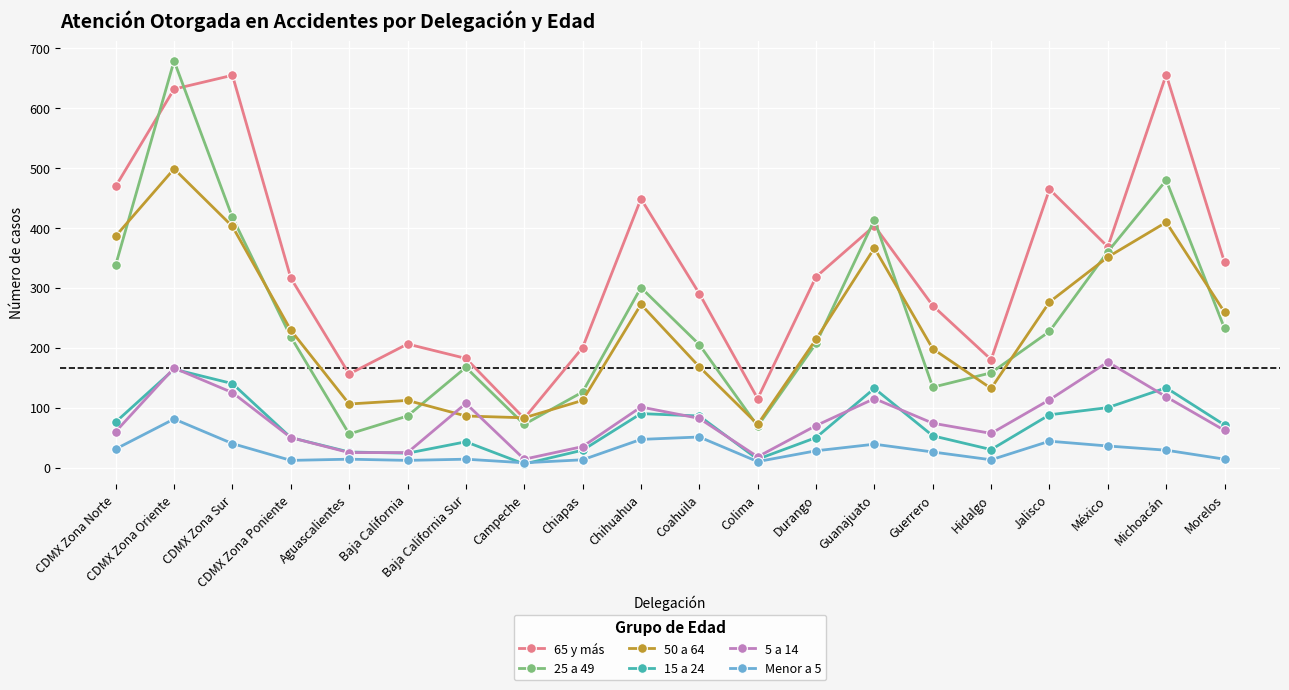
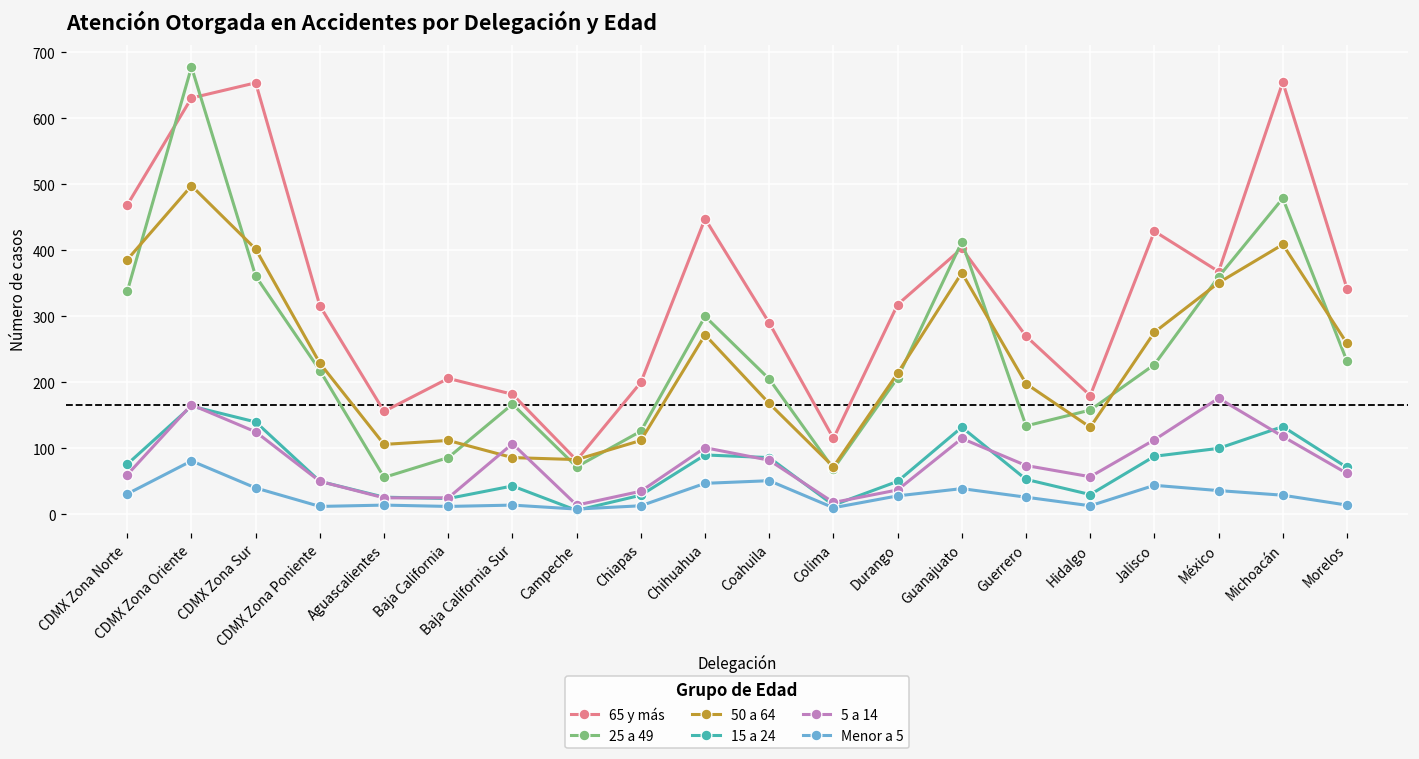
25 a 49, CDMX Zona Sur: 420 -> 360
5 a 14, Durango: 70 -> 40
65 y más, Jalisco: 460 -> 430
